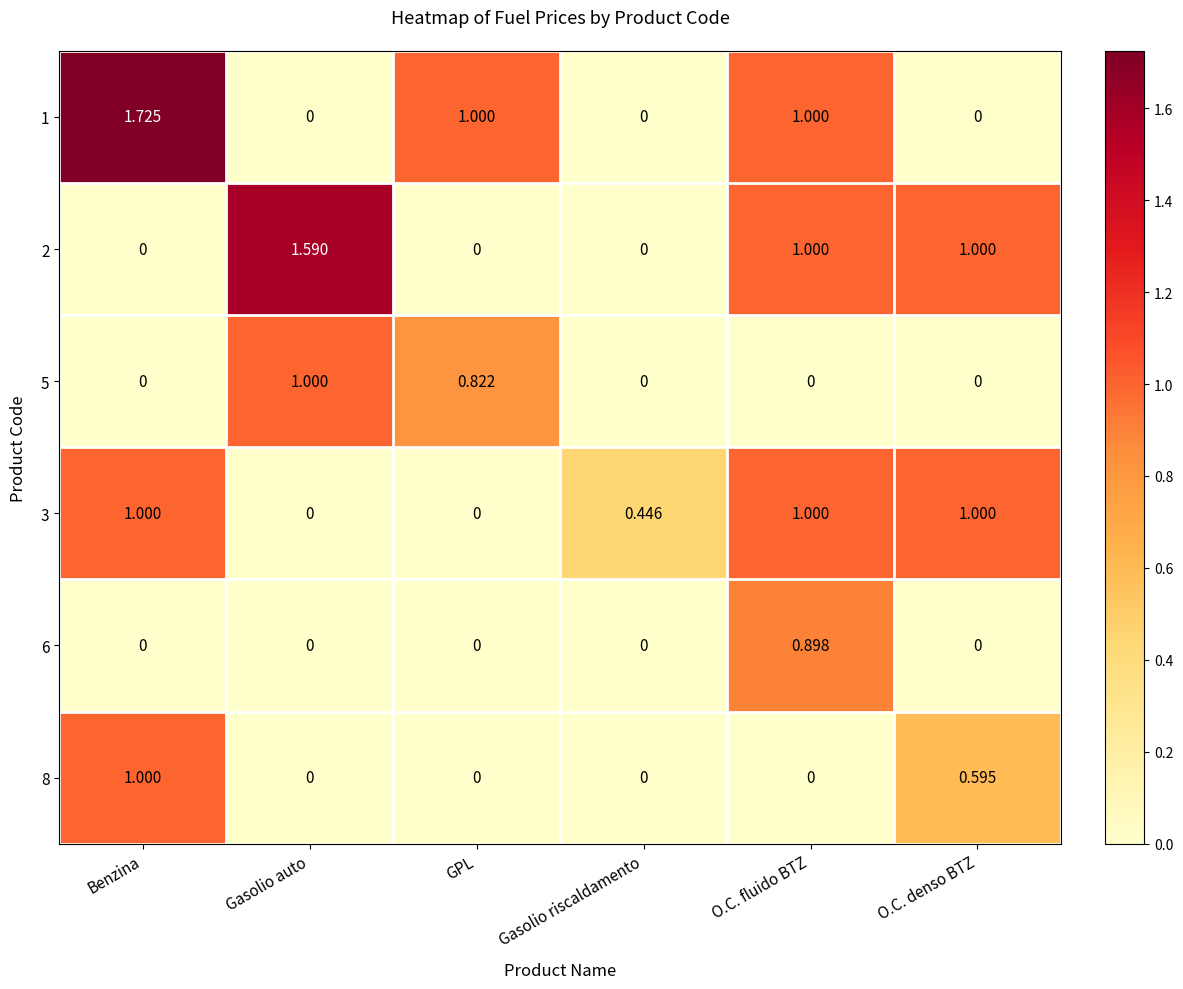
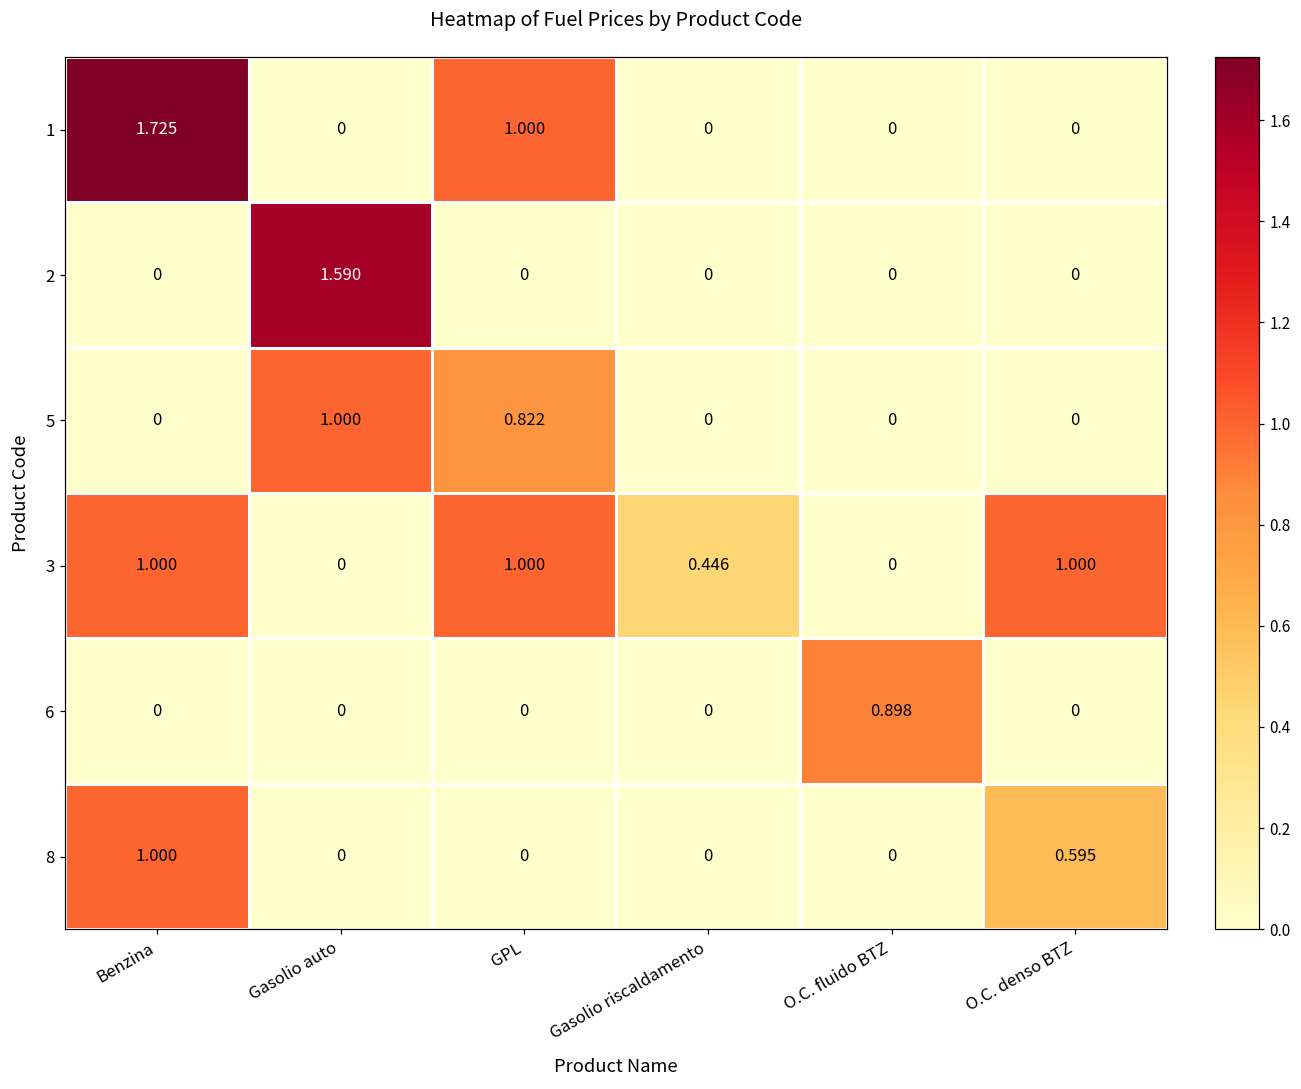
1, O.C. fluido BTZ: 1.000 -> 0
2, O.C. fluido BTZ: 1.000 -> 0
2, O.C. denso BTZ: 1.000 -> 0
3, GPL: 0 -> 1.000
3, O.C. fluido BTZ: 1.000 -> 0
